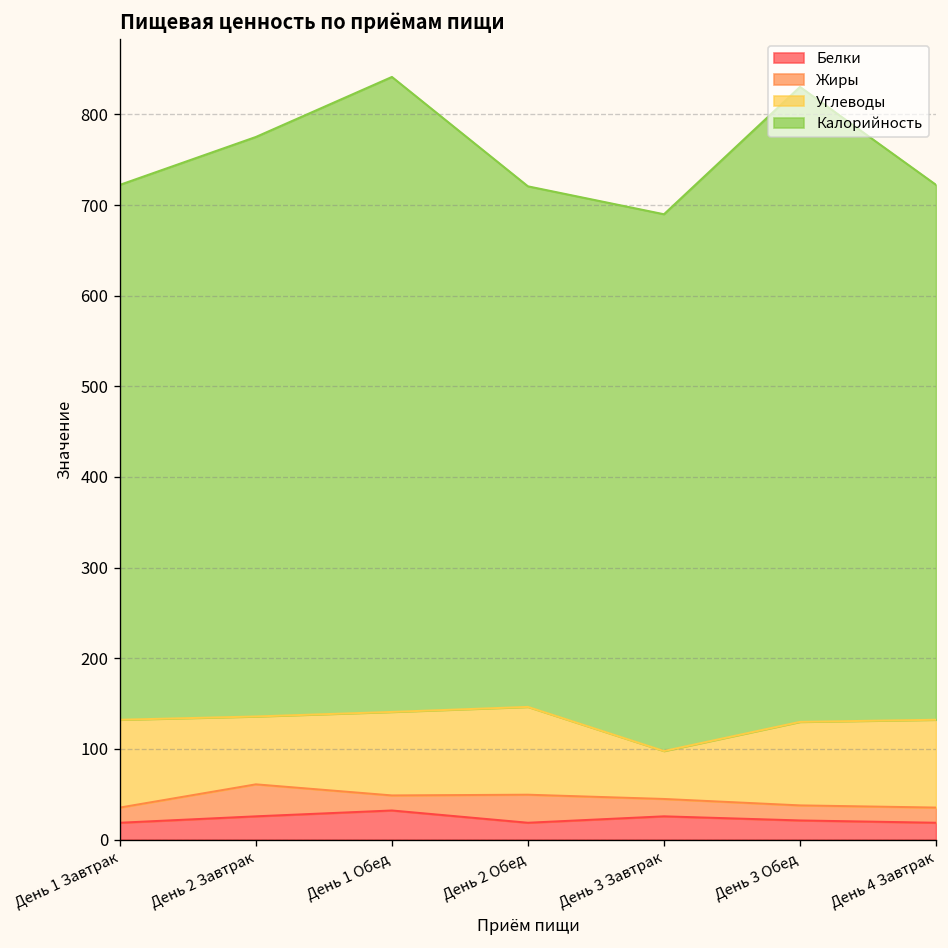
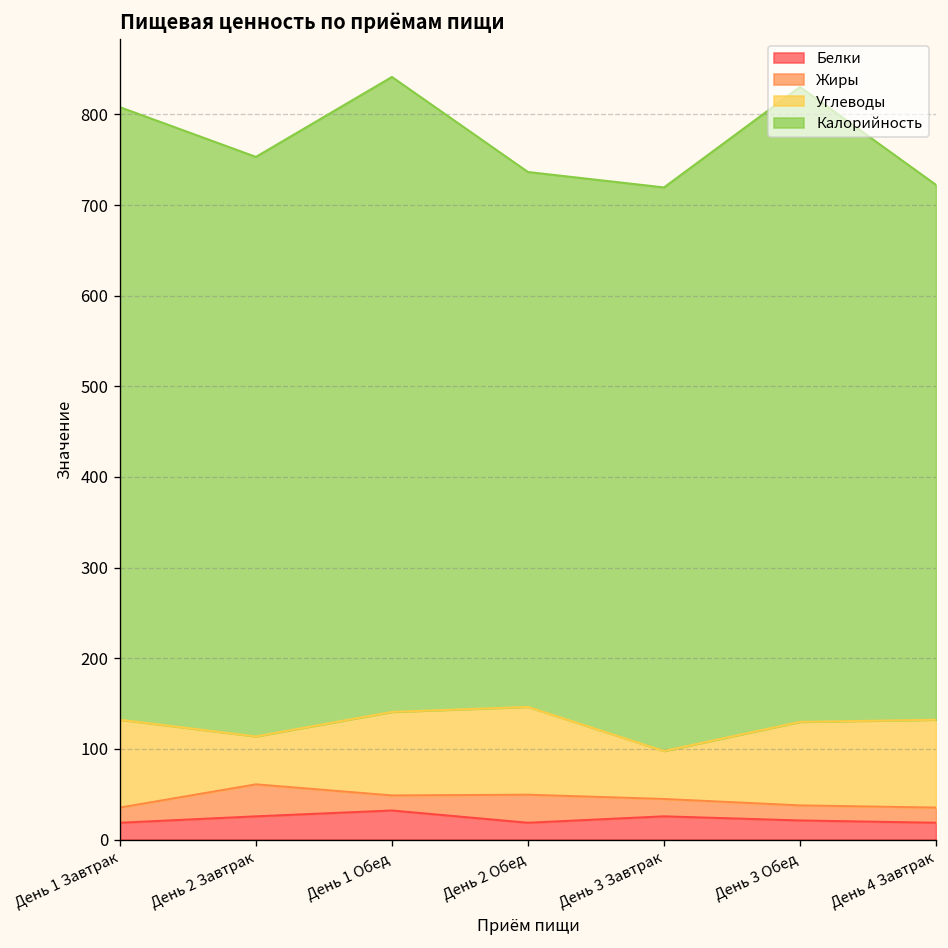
Калорийность, День 1 Завтрак: 590 -> 680
Углеводы, День 2 Завтрак: 70 -> 50
Калорийность, День 2 Обед: 570 -> 590
Калорийность, День 3 Завтрак: 590 -> 620
